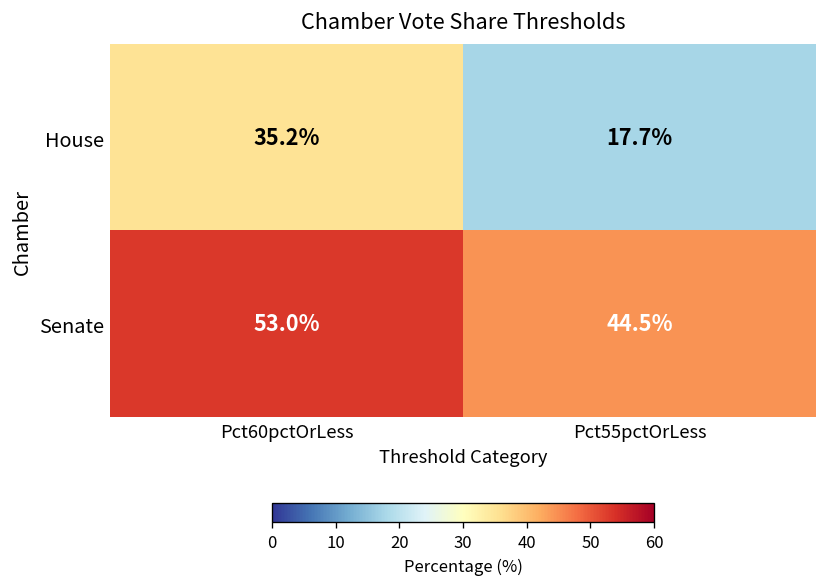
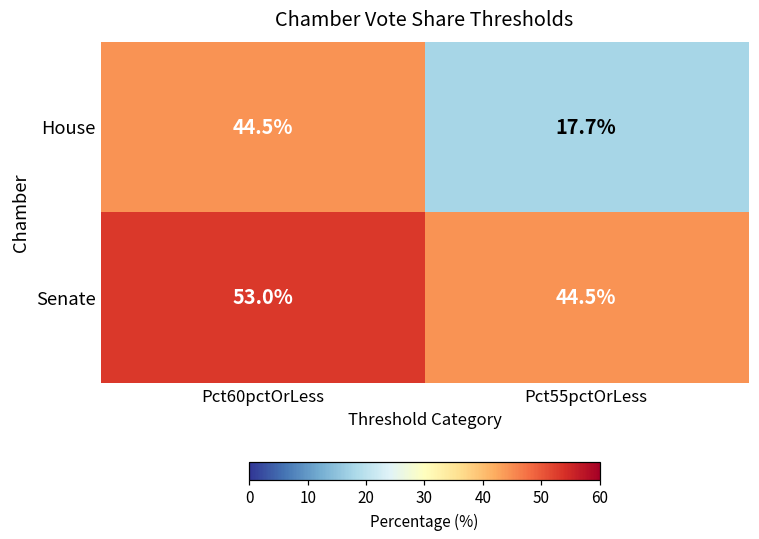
House, Pct60pctOrLess: 35.2% -> 44.5%
